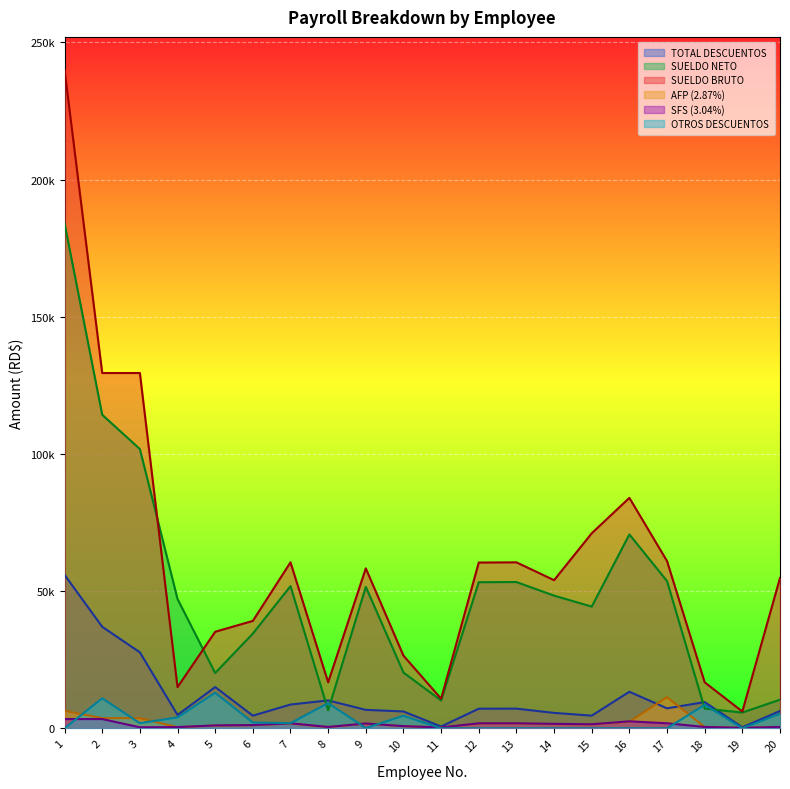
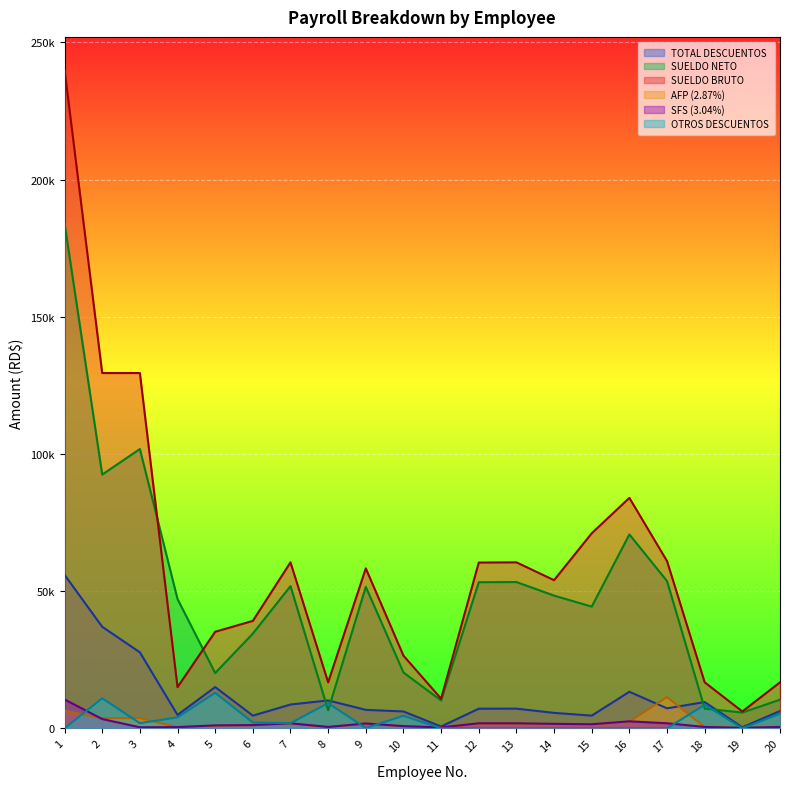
SFS (3.04%), 1: 3000 -> 11000
SUELDO NETO, 2: 114000 -> 92000
SUELDO BRUTO, 20: 55000 -> 17000
